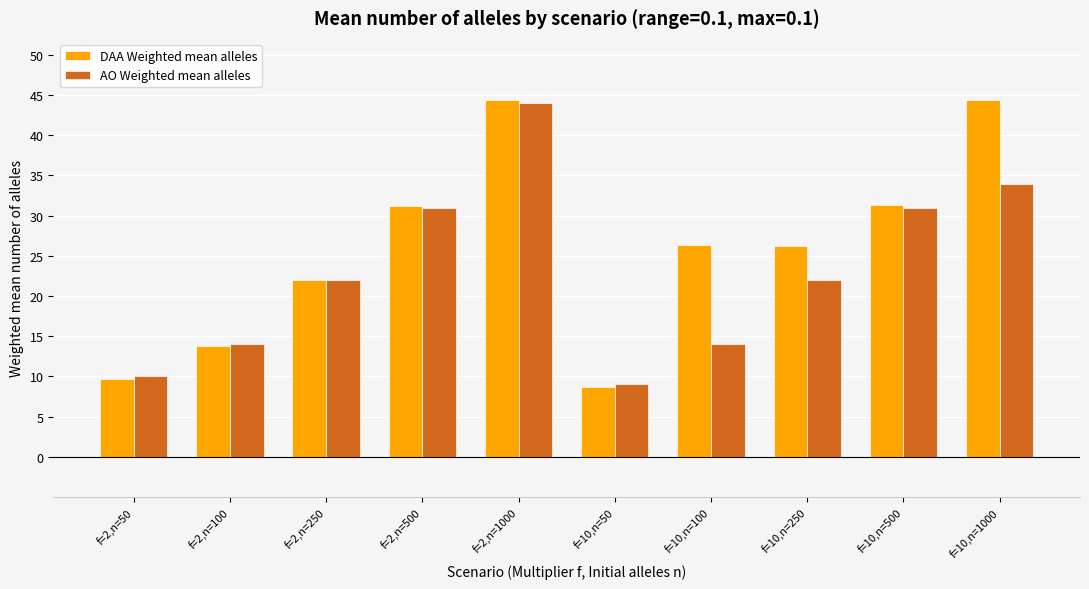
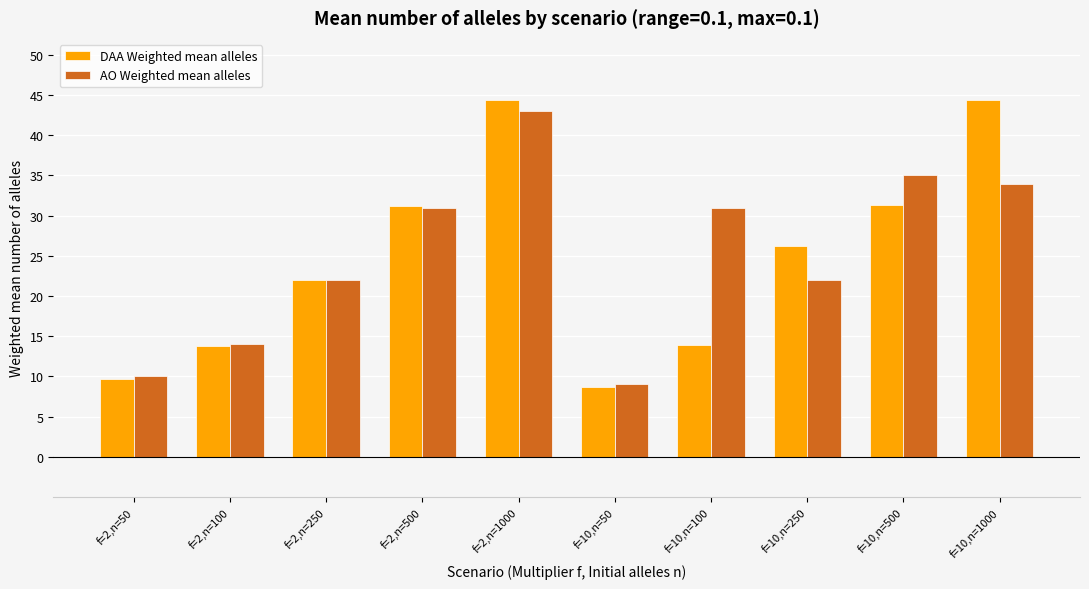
AO Weighted mean alleles, f=2,n=1000: 44 -> 43
DAA Weighted mean alleles, f=10,n=100: 26 -> 14
AO Weighted mean alleles, f=10,n=100: 14 -> 31
AO Weighted mean alleles, f=10,n=500: 31 -> 35
